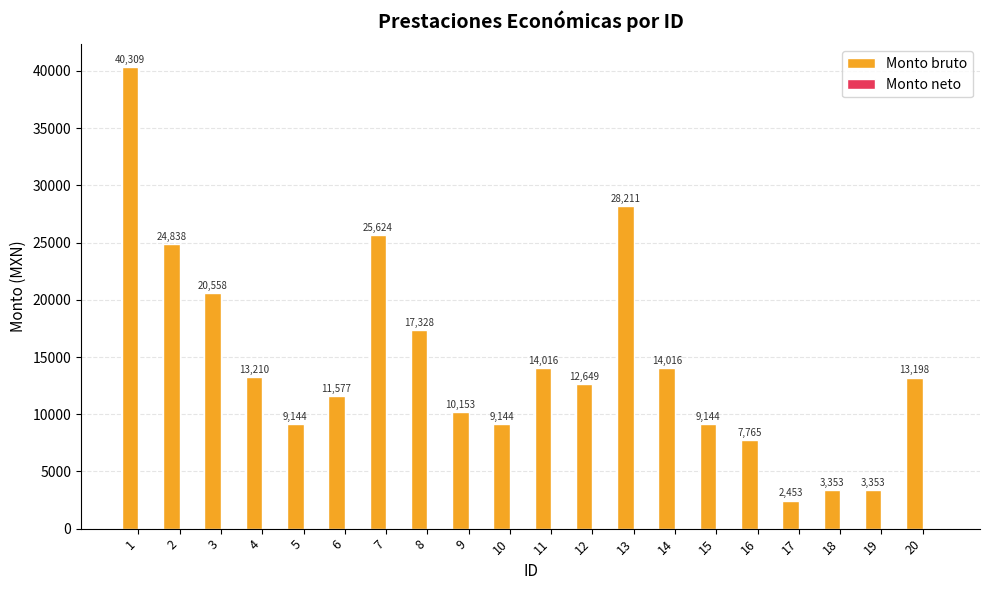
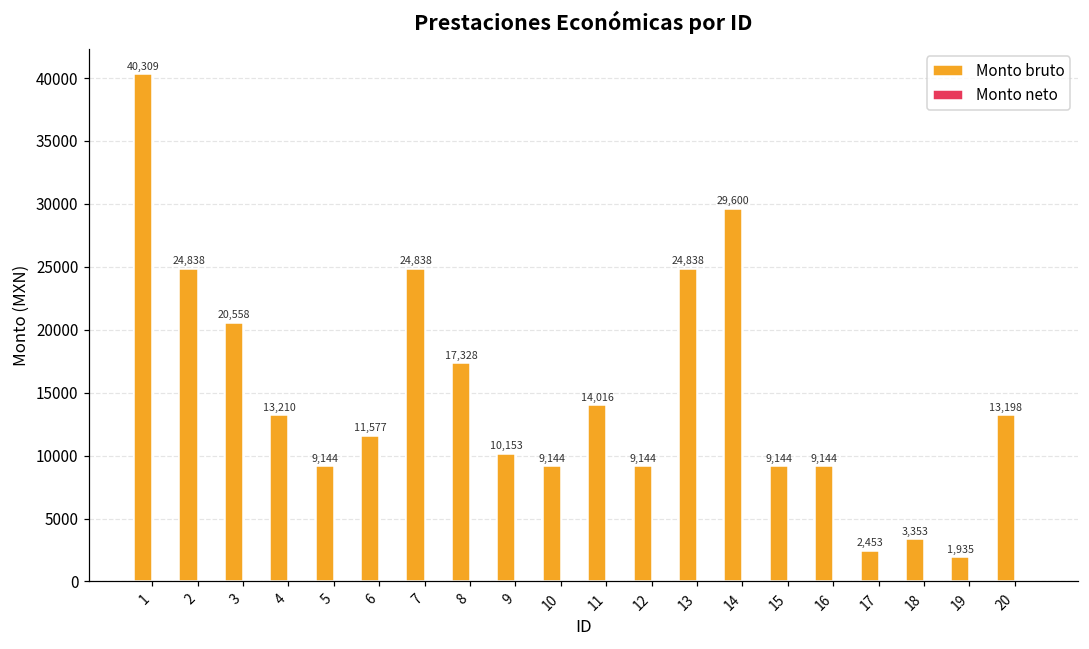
Monto bruto, 7: 25,624 -> 24,838
Monto bruto, 12: 12,649 -> 9,144
Monto bruto, 13: 28,211 -> 24,838
Monto bruto, 14: 14,016 -> 29,600
Monto bruto, 16: 7,765 -> 9,144
Monto bruto, 19: 3,353 -> 1,935
